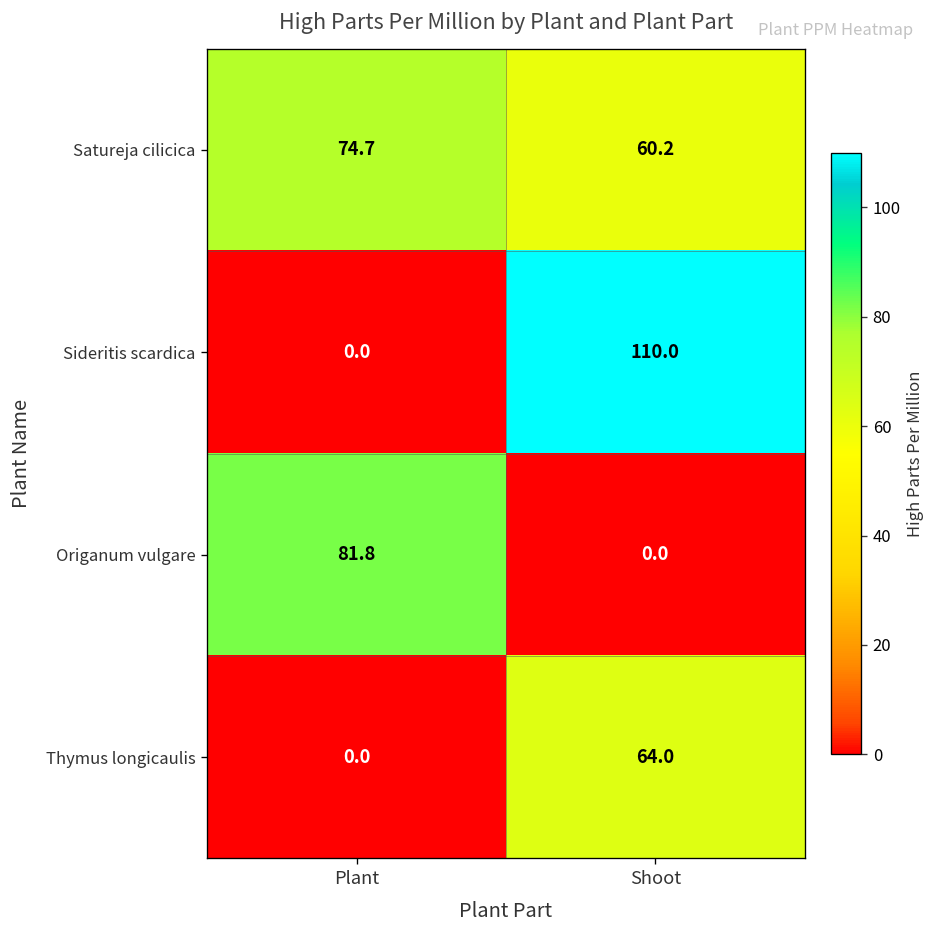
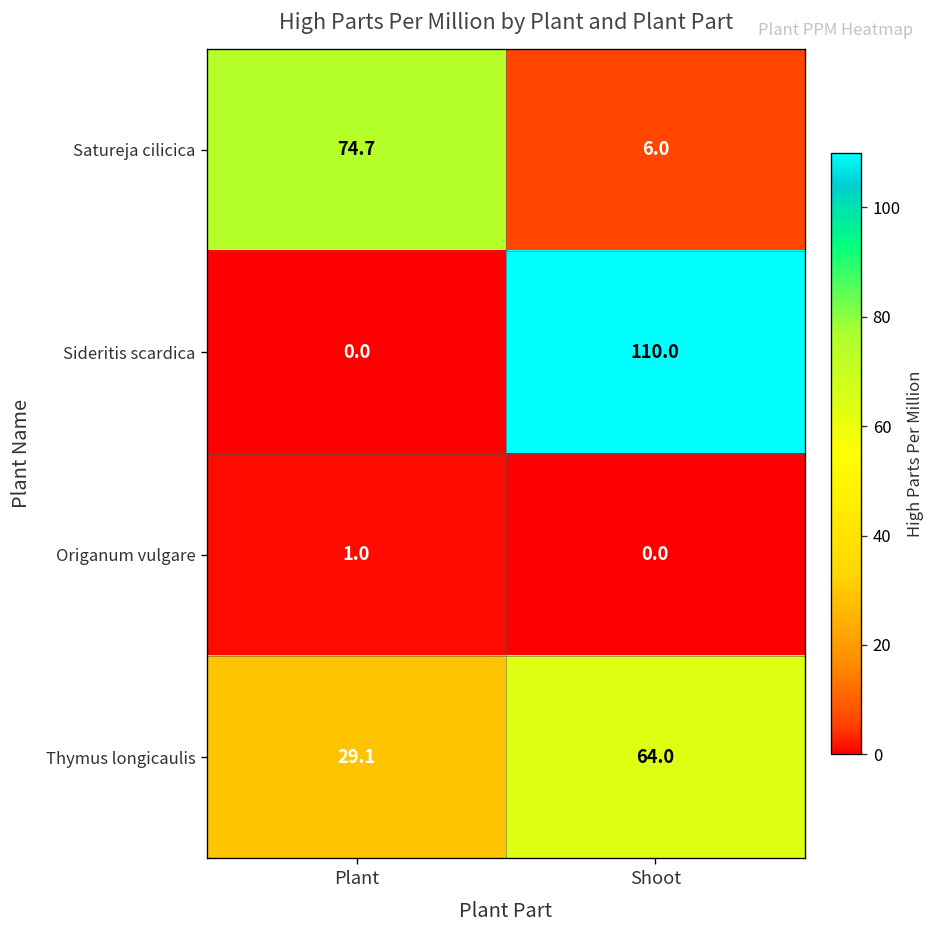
Satureja cilicica, Shoot: 60.2 -> 6.0
Origanum vulgare, Plant: 81.8 -> 1.0
Thymus longicaulis, Plant: 0.0 -> 29.1
